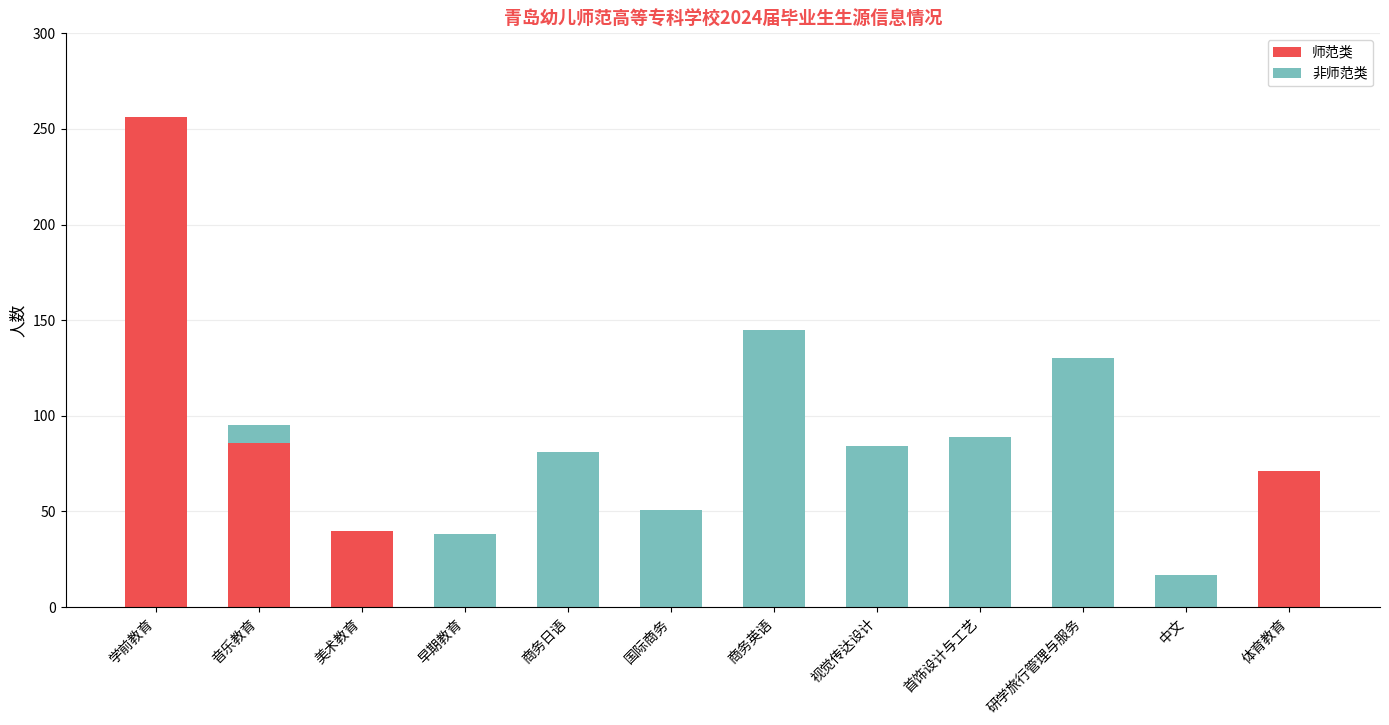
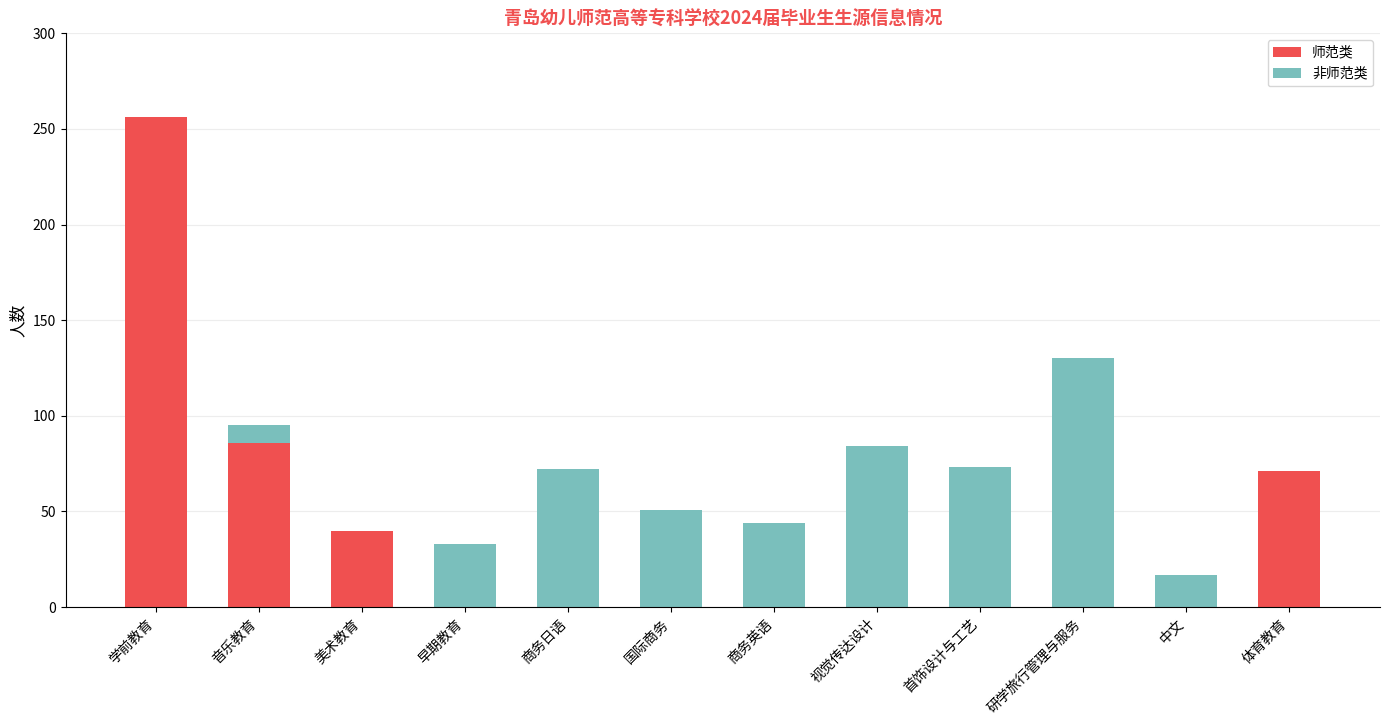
非师范类, 早期教育: 38 -> 33
非师范类, 商务日语: 81 -> 72
非师范类, 商务英语: 145 -> 44
非师范类, 首饰设计与工艺: 89 -> 73
